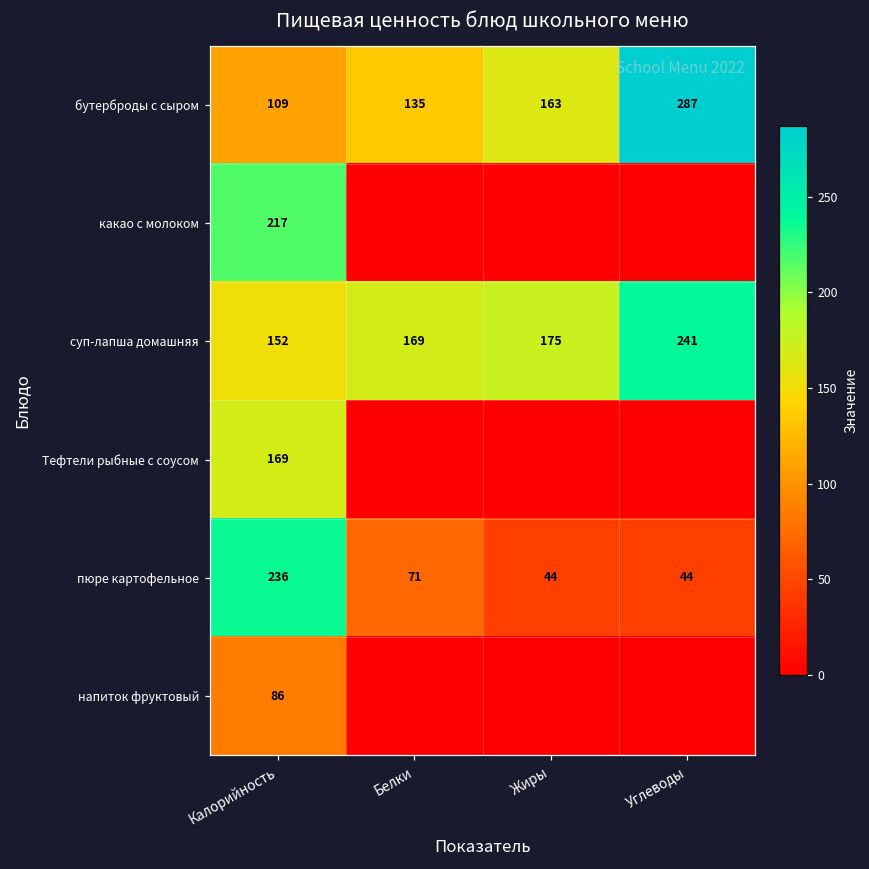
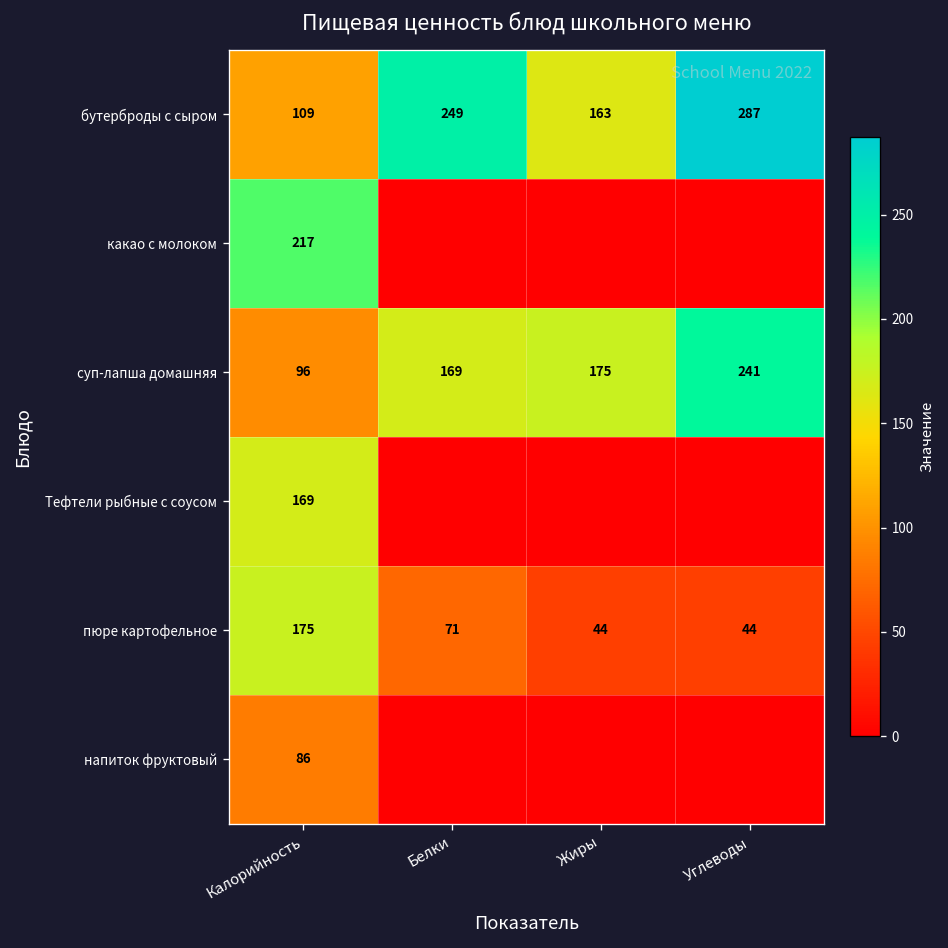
бутерброды с сыром, Белки: 135 -> 249
суп-лапша домашняя, Калорийность: 152 -> 96
пюре картофельное, Калорийность: 236 -> 175
